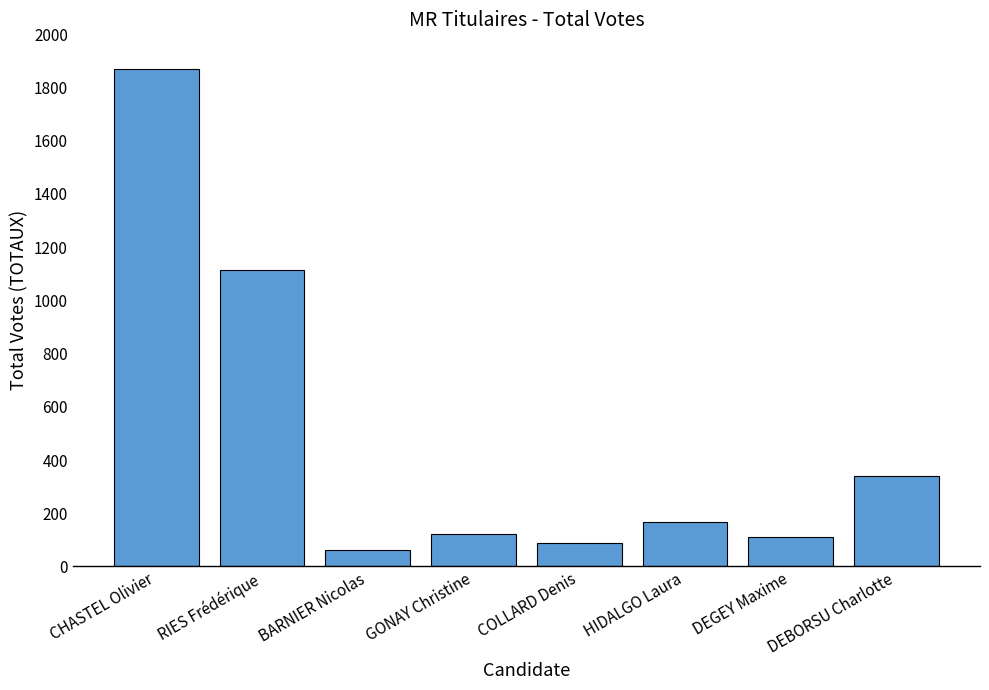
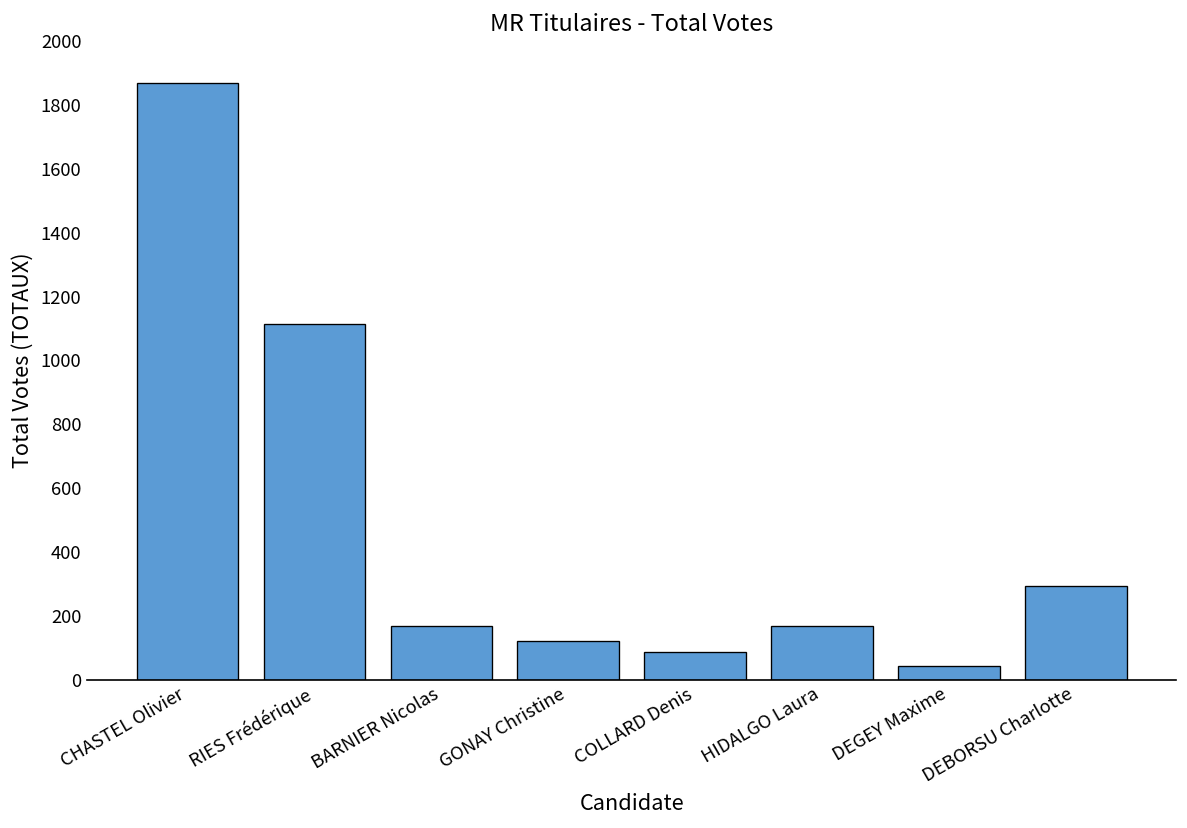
BARNIER Nicolas: 60 -> 170
DEGEY Maxime: 110 -> 40
DEBORSU Charlotte: 340 -> 300
